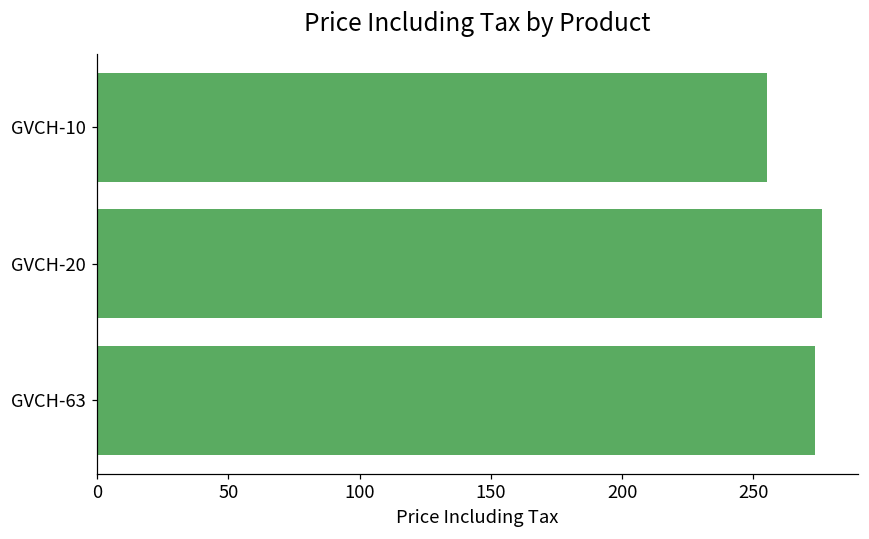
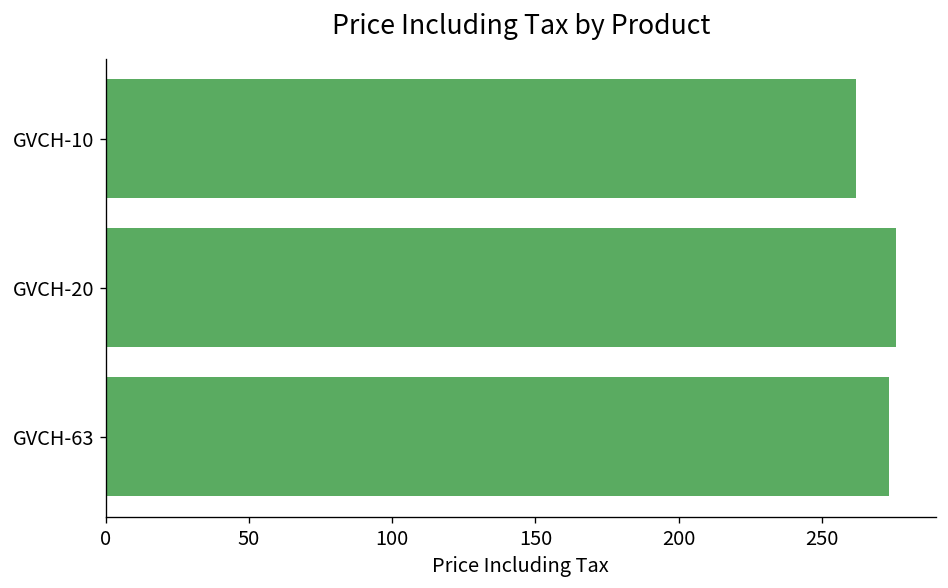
GVCH-10: 255 -> 262
